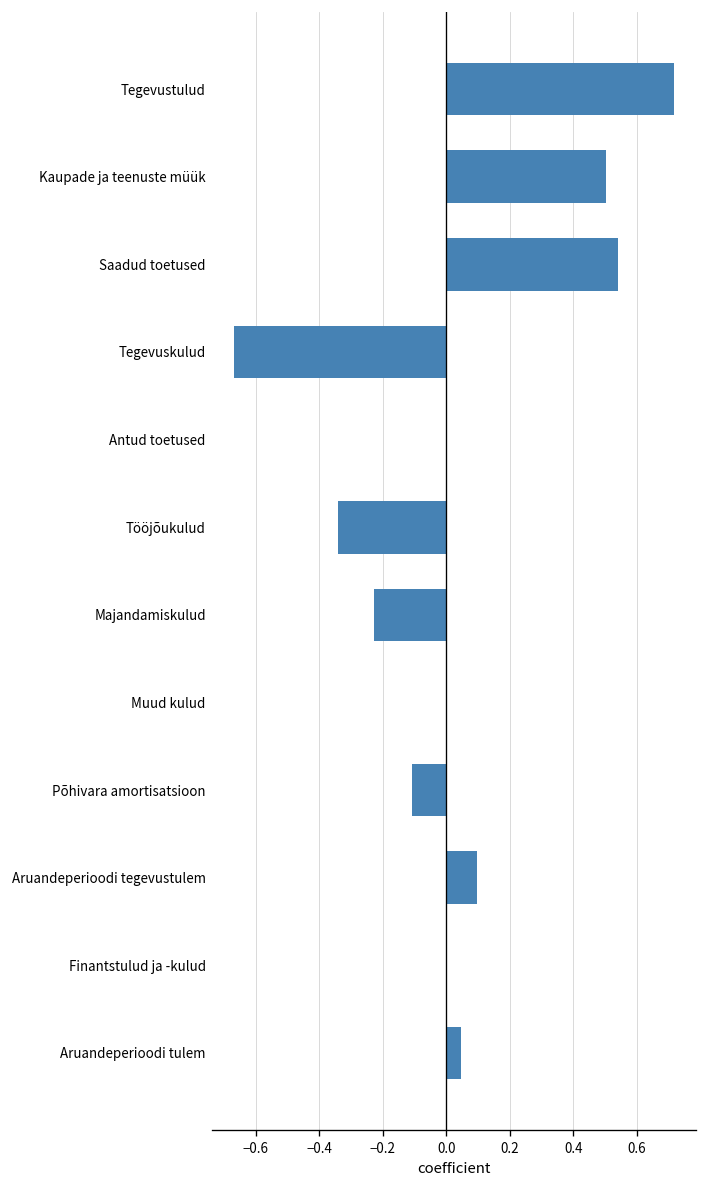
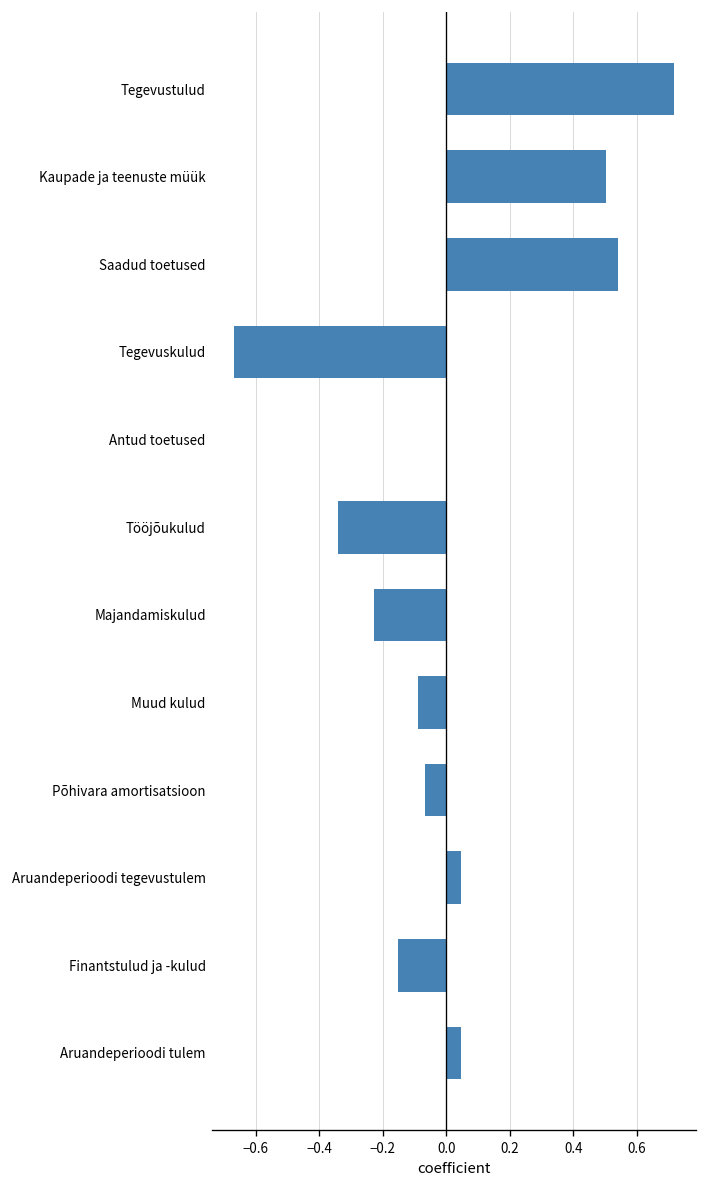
Muud kulud: 0.00 -> -0.09
Põhivara amortisatsioon: -0.11 -> -0.07
Aruandeperioodi tegevustulem: 0.10 -> 0.05
Finantstulud ja -kulud: 0.00 -> -0.15
